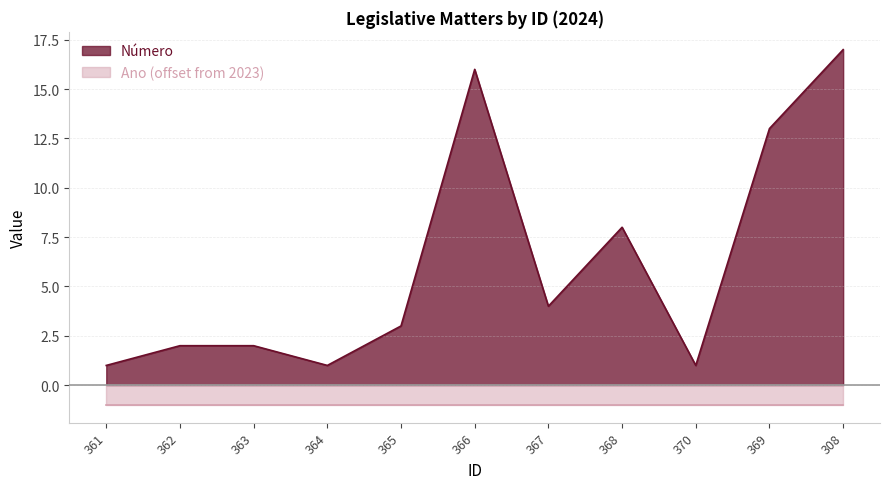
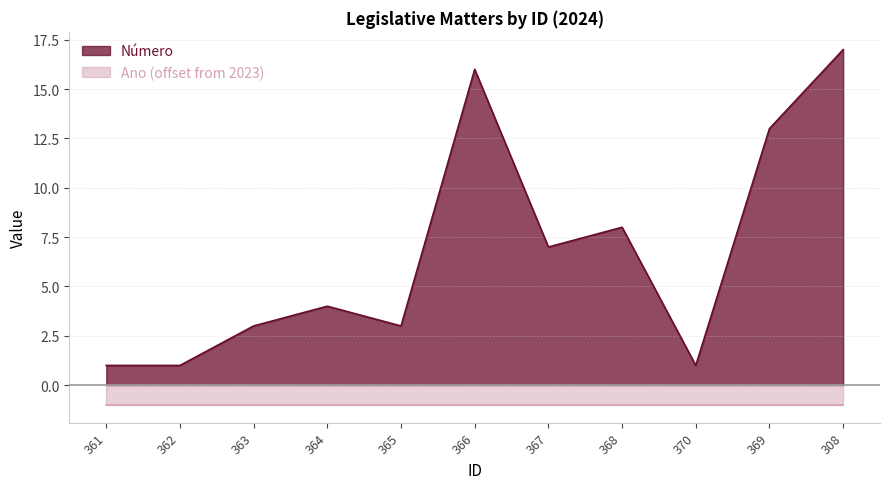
Número, 362: 2 -> 1
Número, 363: 2 -> 3
Número, 364: 1 -> 4
Número, 367: 4 -> 7
